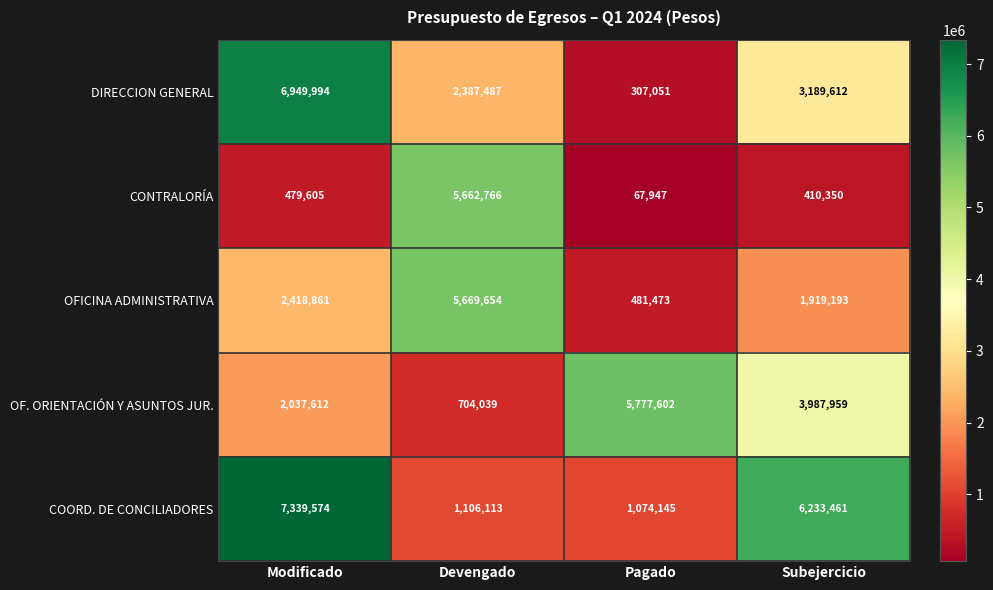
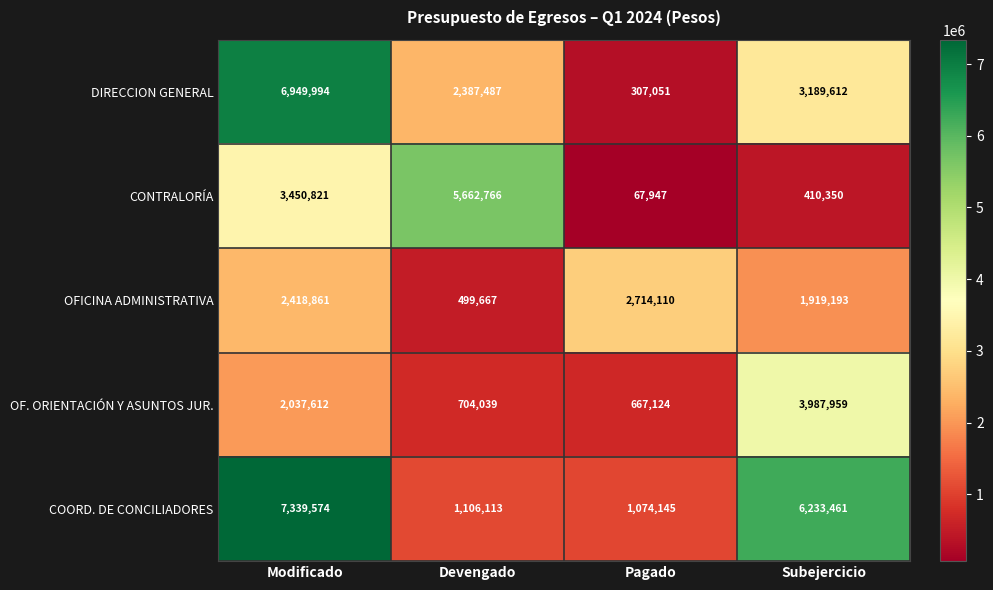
CONTRALORÍA, Modificado: 479,605 -> 3,450,821
OFICINA ADMINISTRATIVA, Devengado: 5,669,654 -> 499,667
OFICINA ADMINISTRATIVA, Pagado: 481,473 -> 2,714,110
OF. ORIENTACIÓN Y ASUNTOS JUR., Pagado: 5,777,602 -> 667,124
